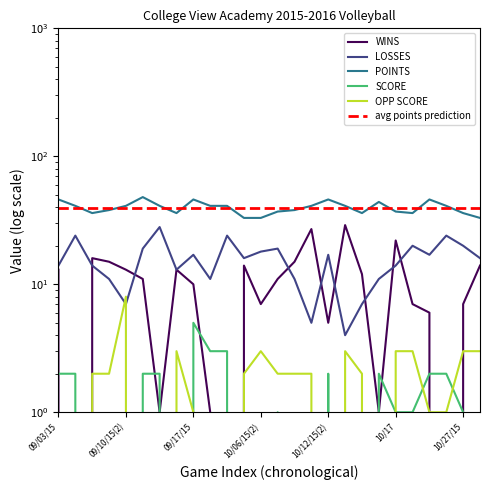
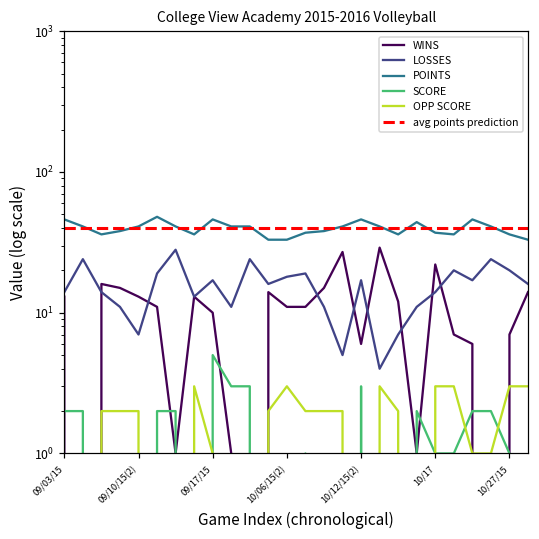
OPP SCORE, 09/10/15(2): 8 -> 2
WINS, 10/06/15(2): 7 -> 11
WINS, 10/12/15(2): 5 -> 6
SCORE, 10/12/15(2): 2 -> 3
